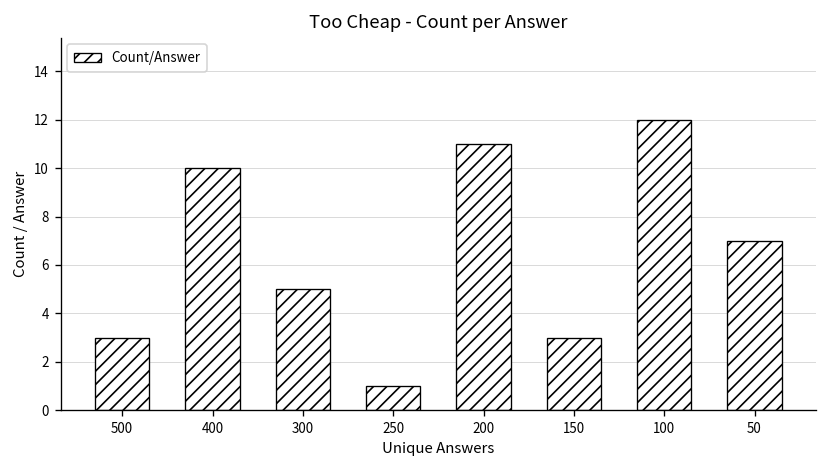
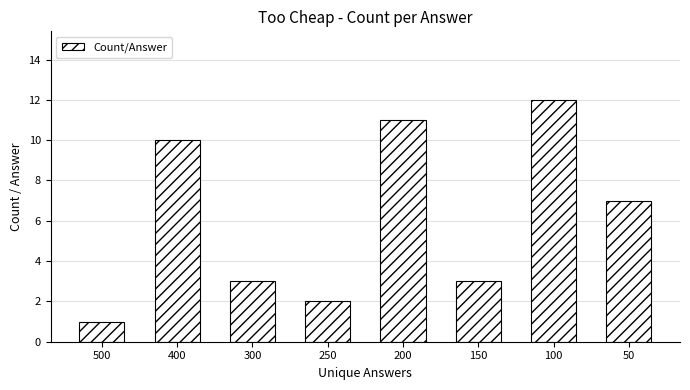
500: 3 -> 1
300: 5 -> 3
250: 1 -> 2
